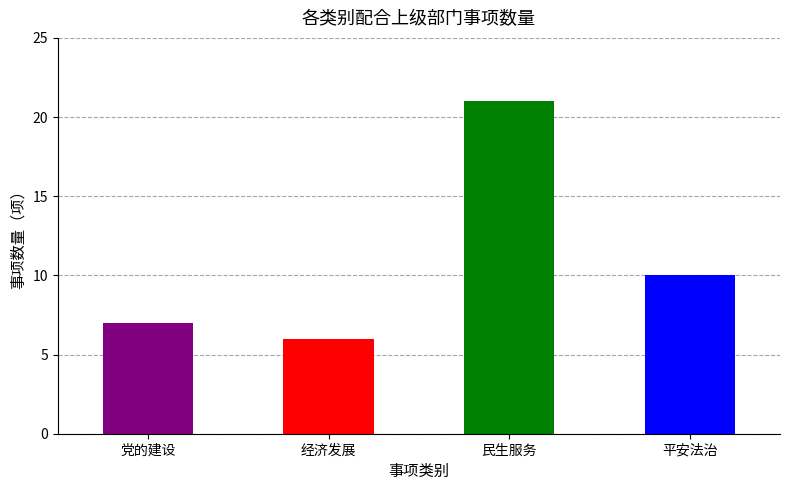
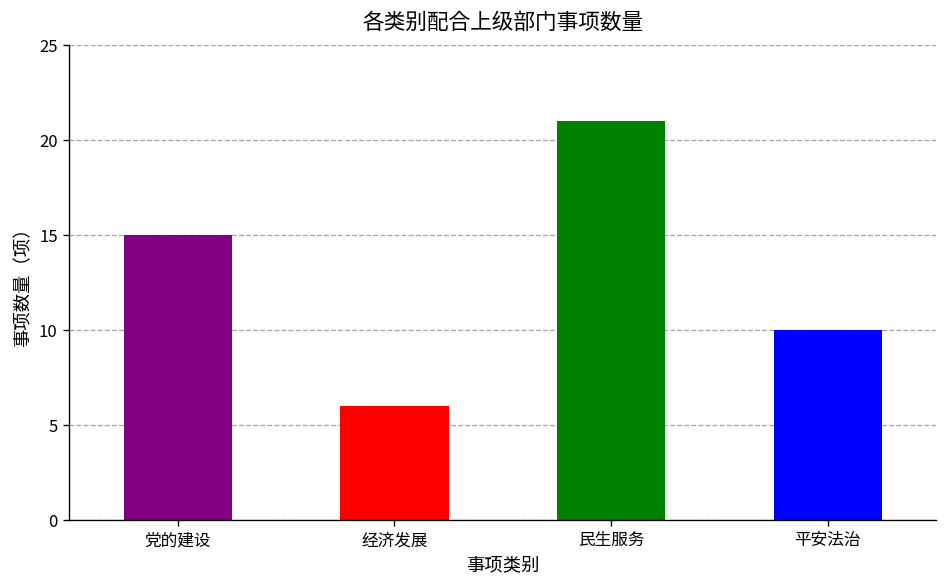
党的建设: 7 -> 15
